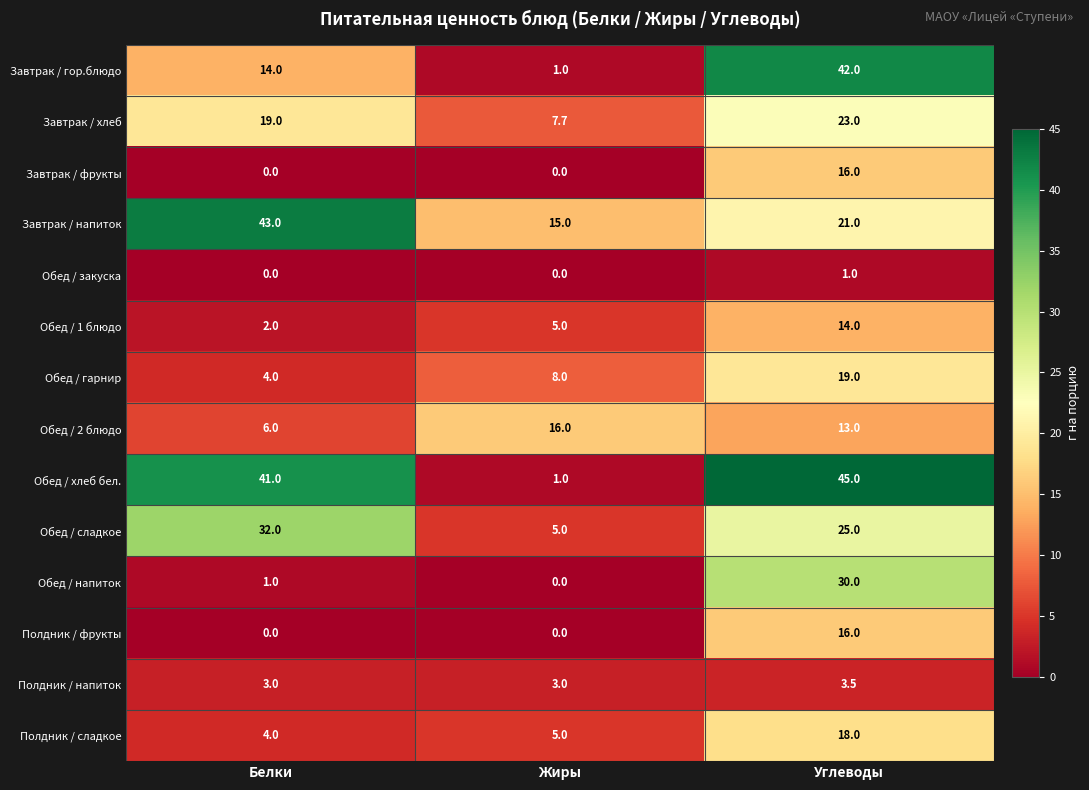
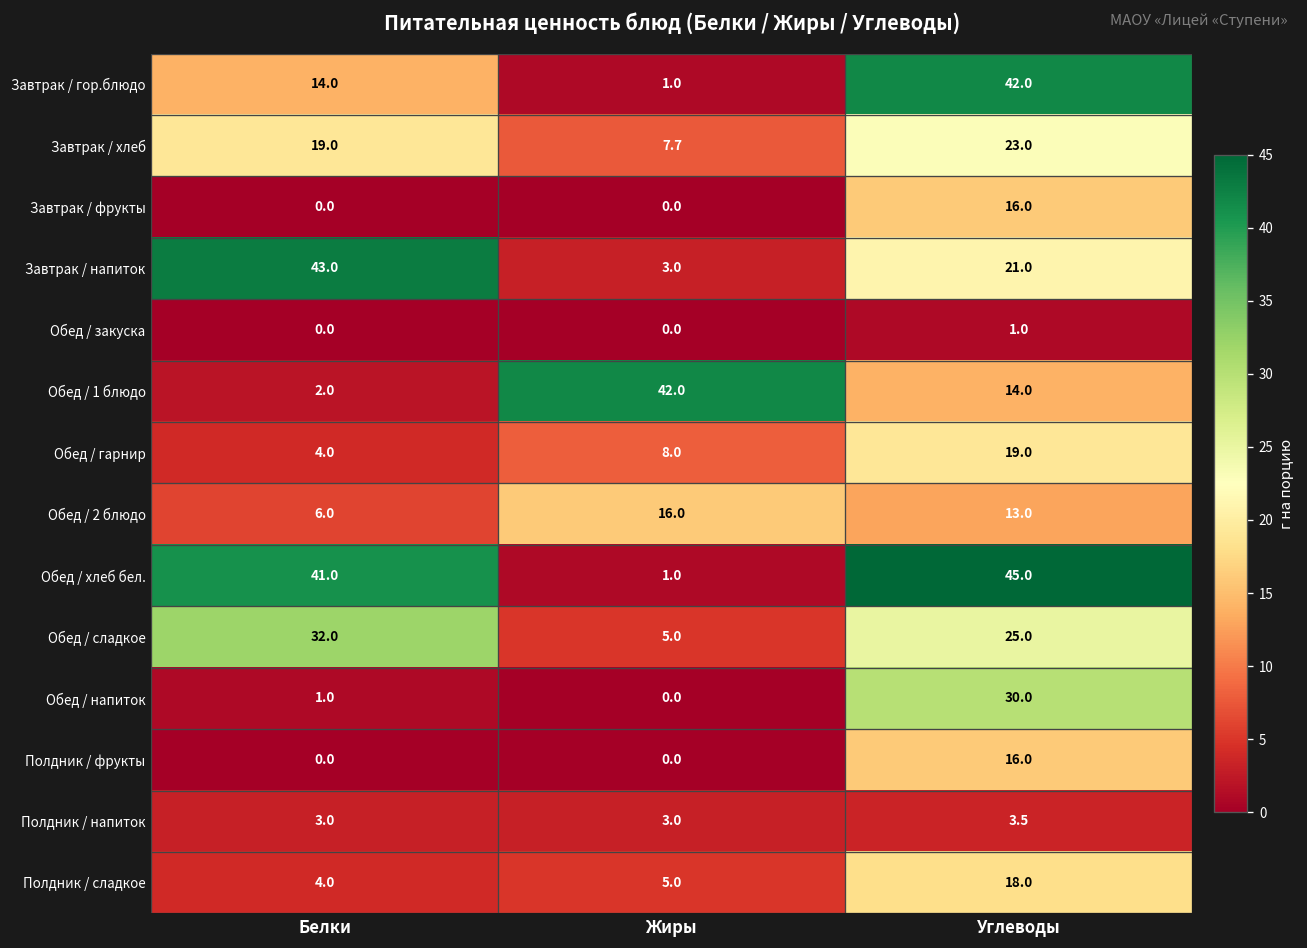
Завтрак / напиток, Жиры: 15.0 -> 3.0
Обед / 1 блюдо, Жиры: 5.0 -> 42.0
